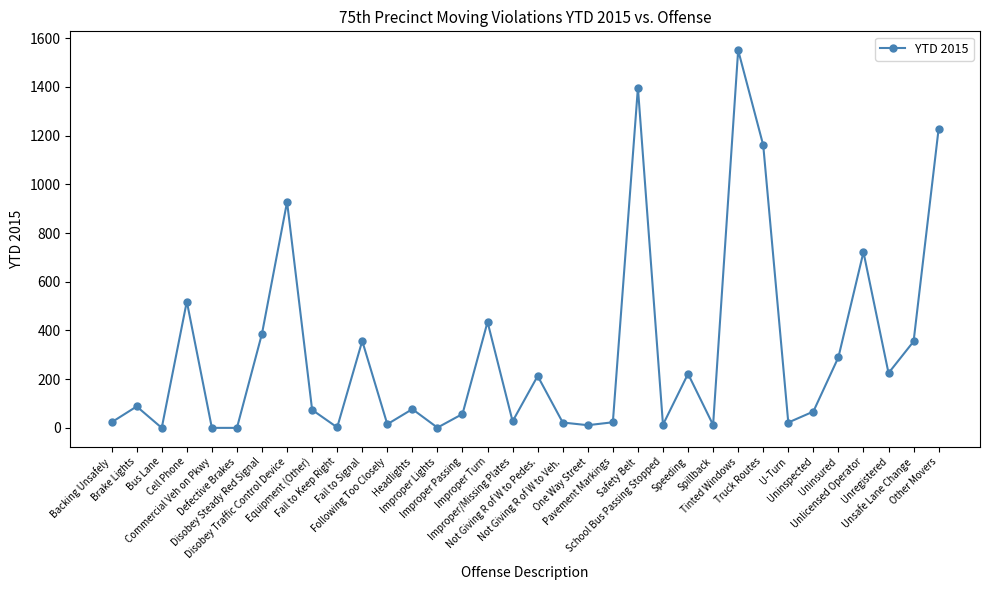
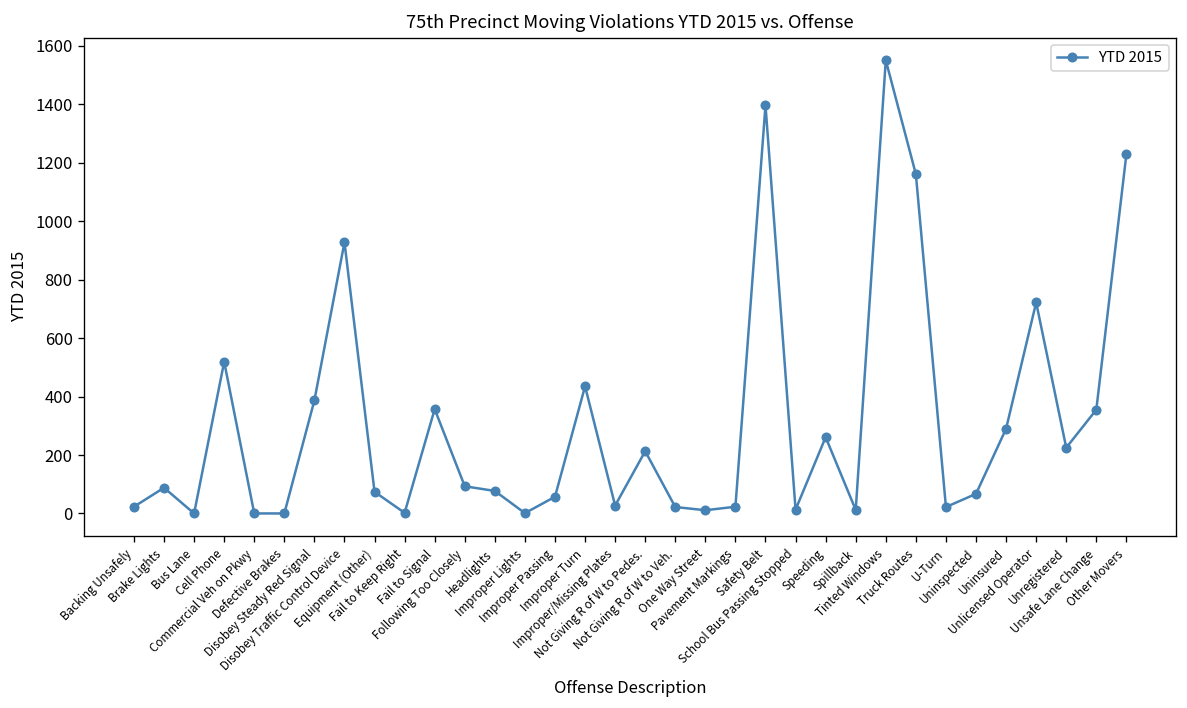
Following Too Closely: 20 -> 90
Speeding: 220 -> 260
